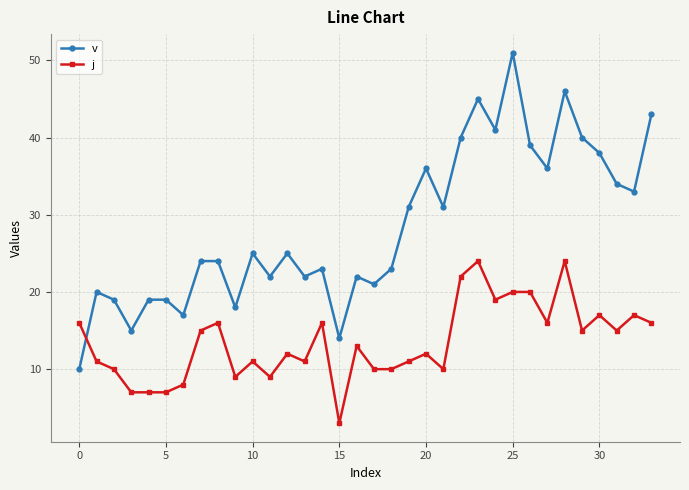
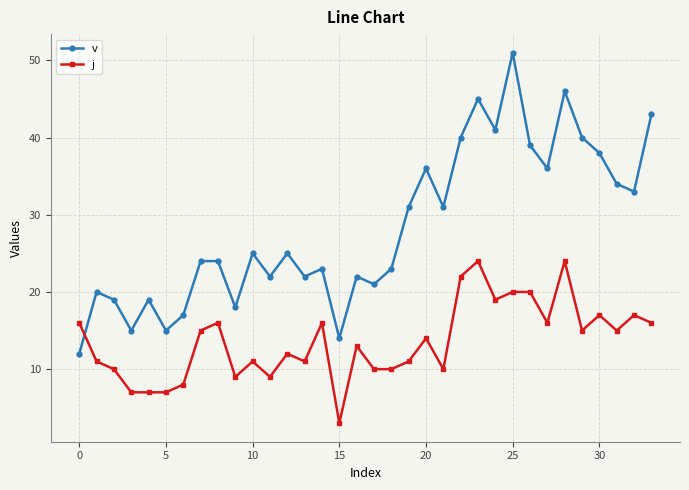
v, 0: 10 -> 12
v, 5: 19 -> 15
j, 20: 12 -> 14
